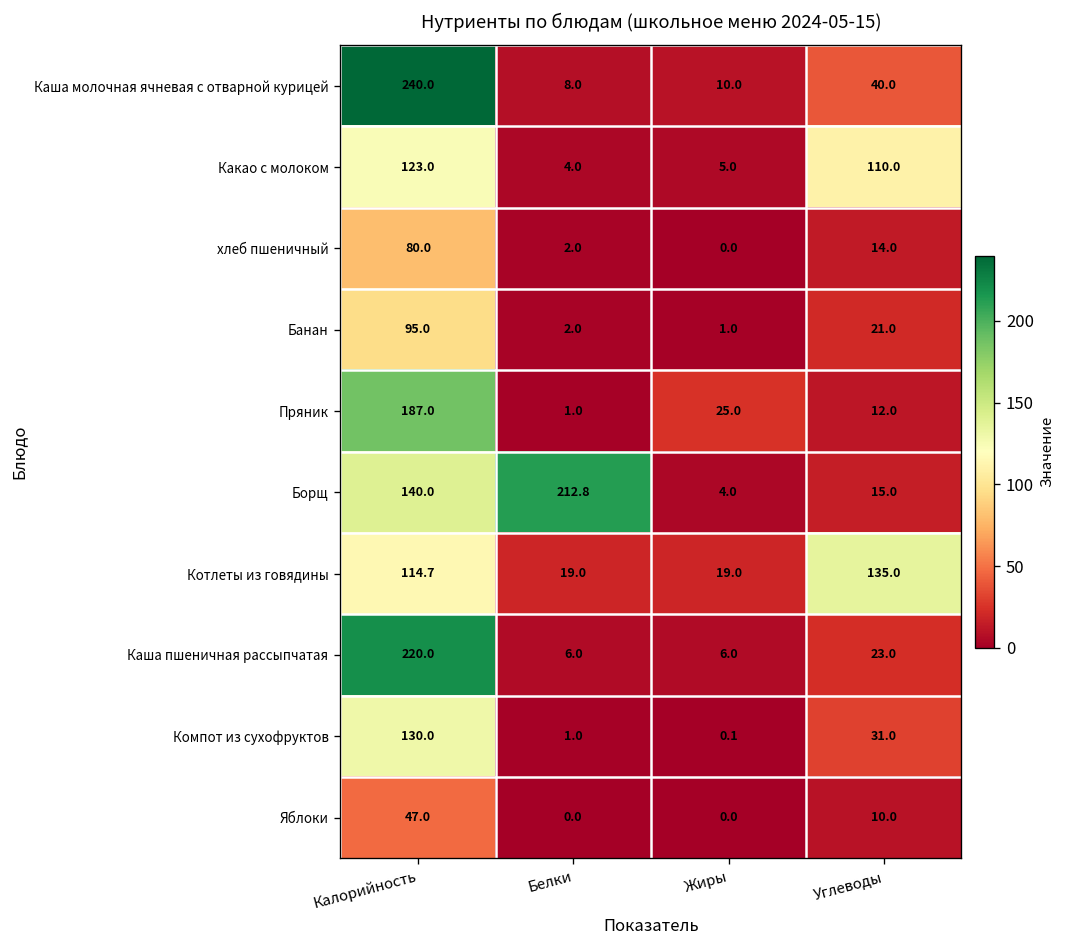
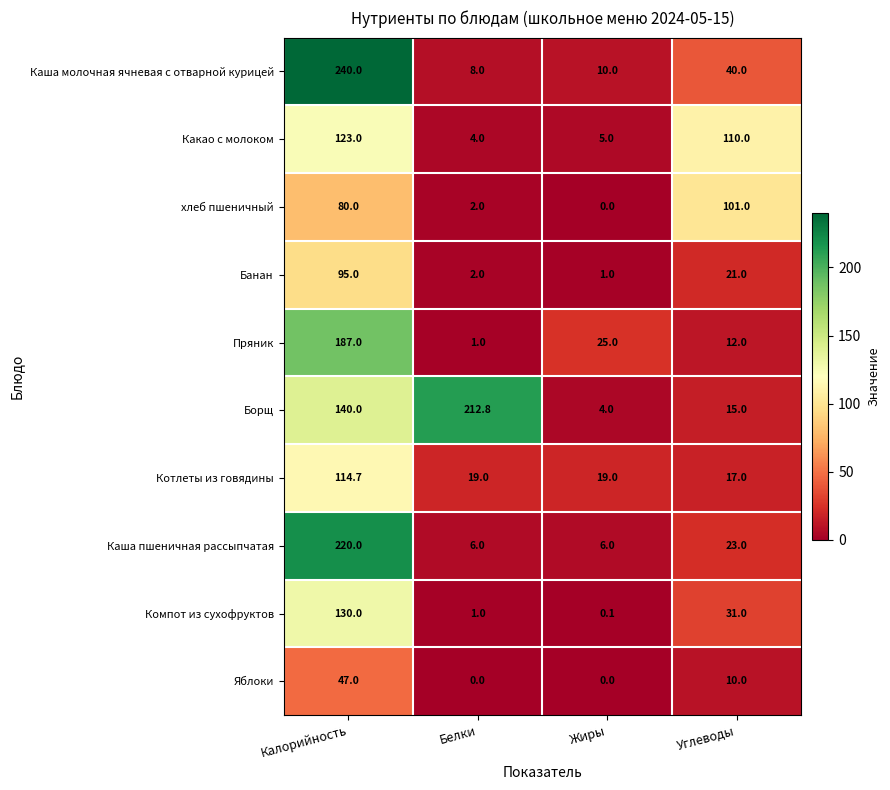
хлеб пшеничный, Углеводы: 14.0 -> 101.0
Котлеты из говядины, Углеводы: 135.0 -> 17.0
